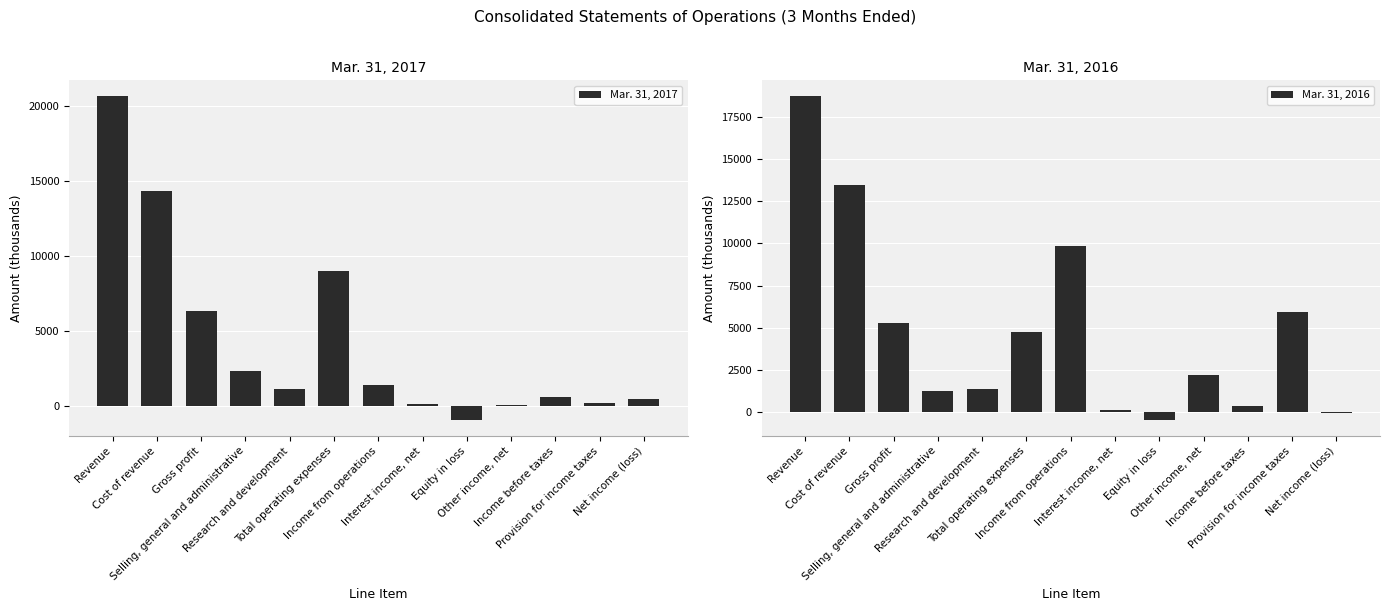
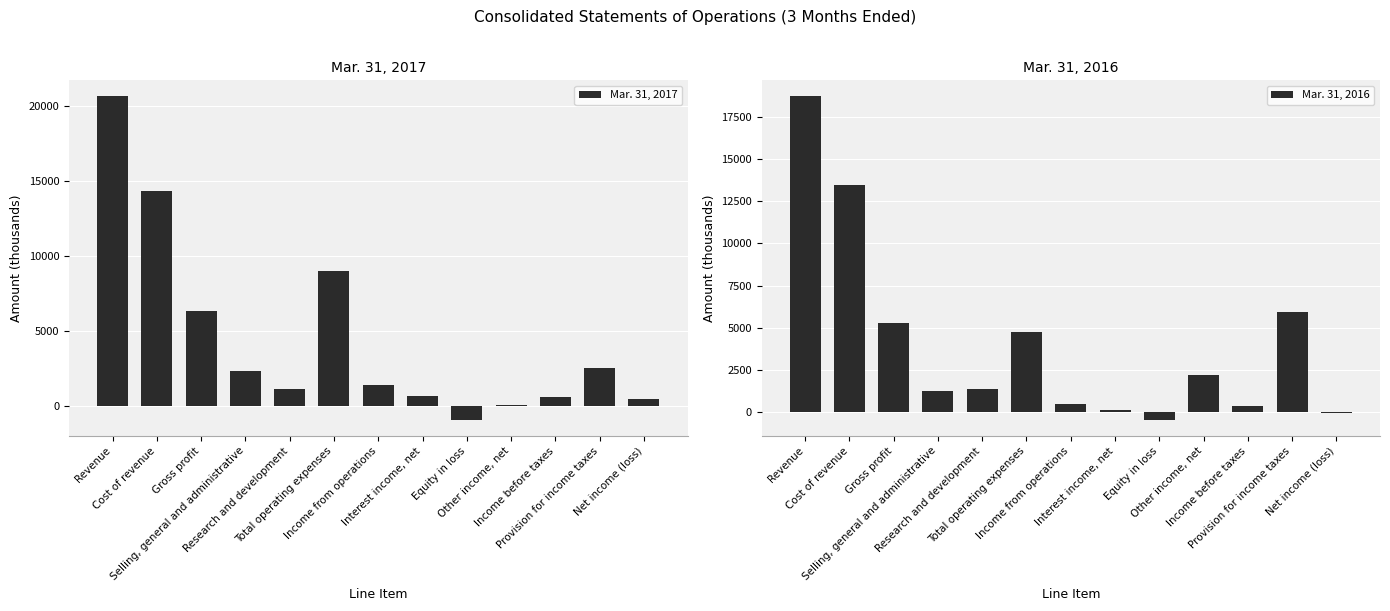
Mar. 31, 2017, Interest income, net: 100 -> 700
Mar. 31, 2017, Provision for income taxes: 200 -> 2500
Mar. 31, 2016, Income from operations: 9800 -> 500
